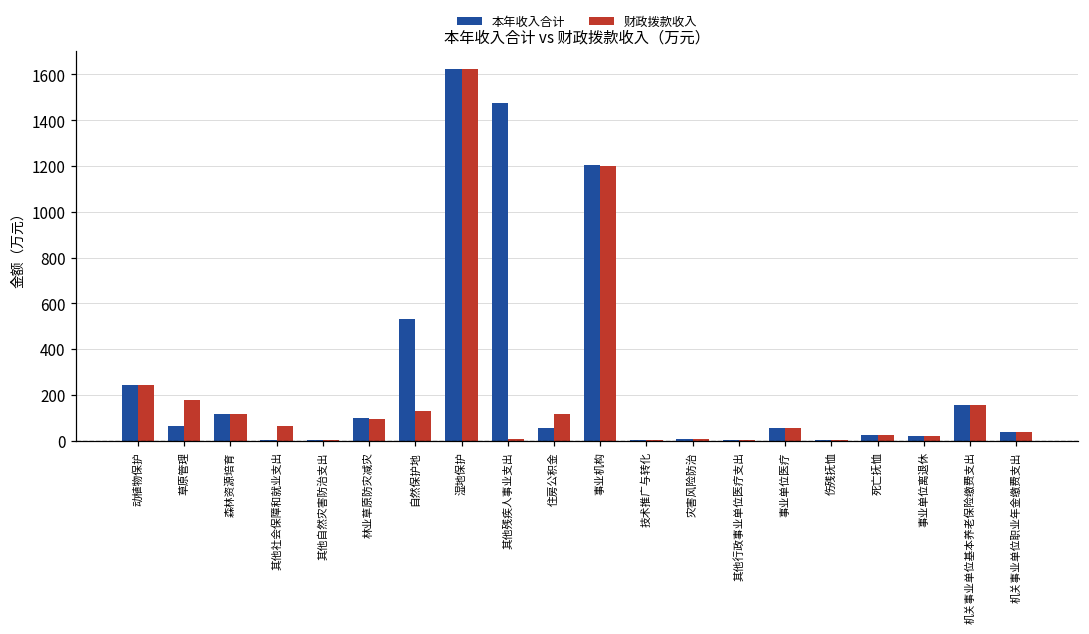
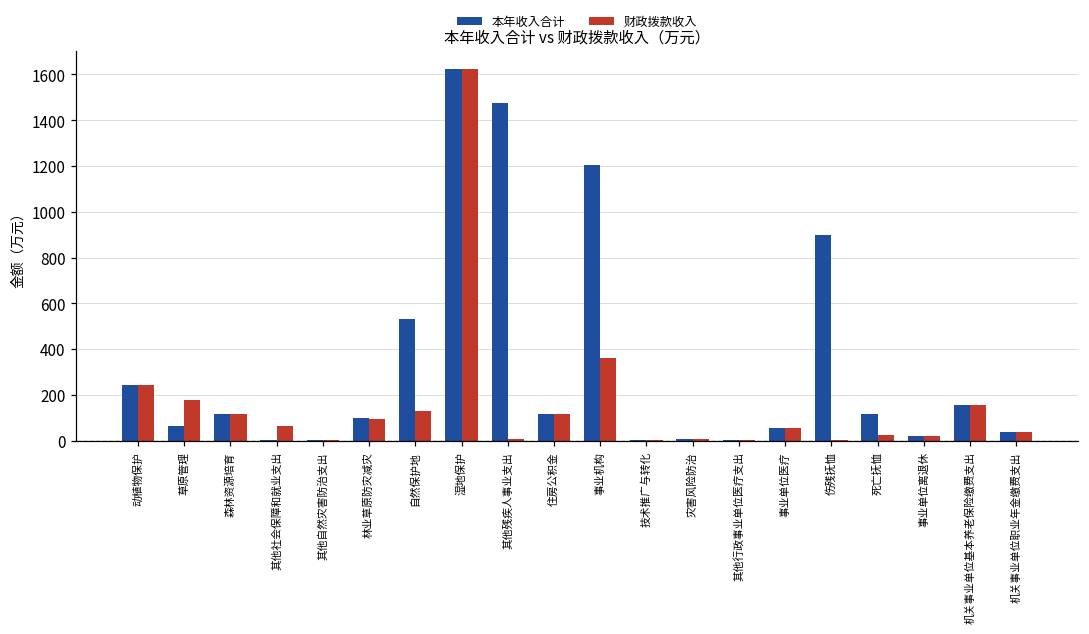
本年收入合计, 住房公积金: 60 -> 120
财政拨款收入, 事业机构: 1200 -> 360
本年收入合计, 伤残抚恤: 10 -> 900
本年收入合计, 死亡抚恤: 30 -> 120
